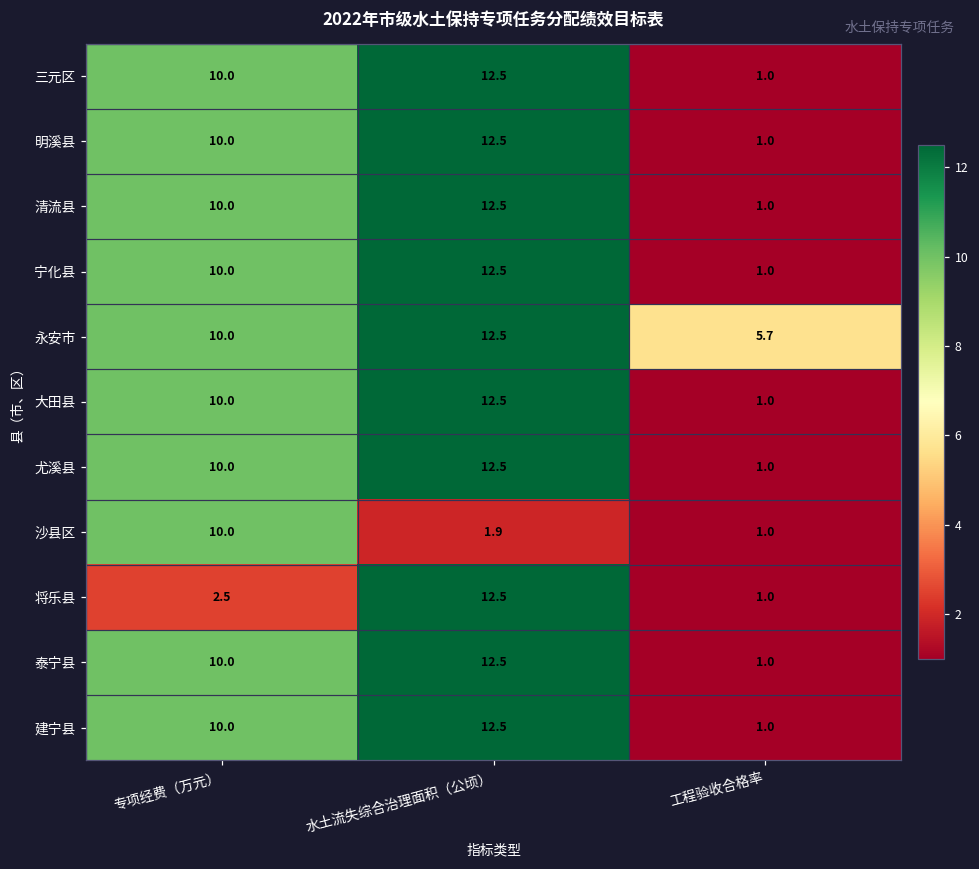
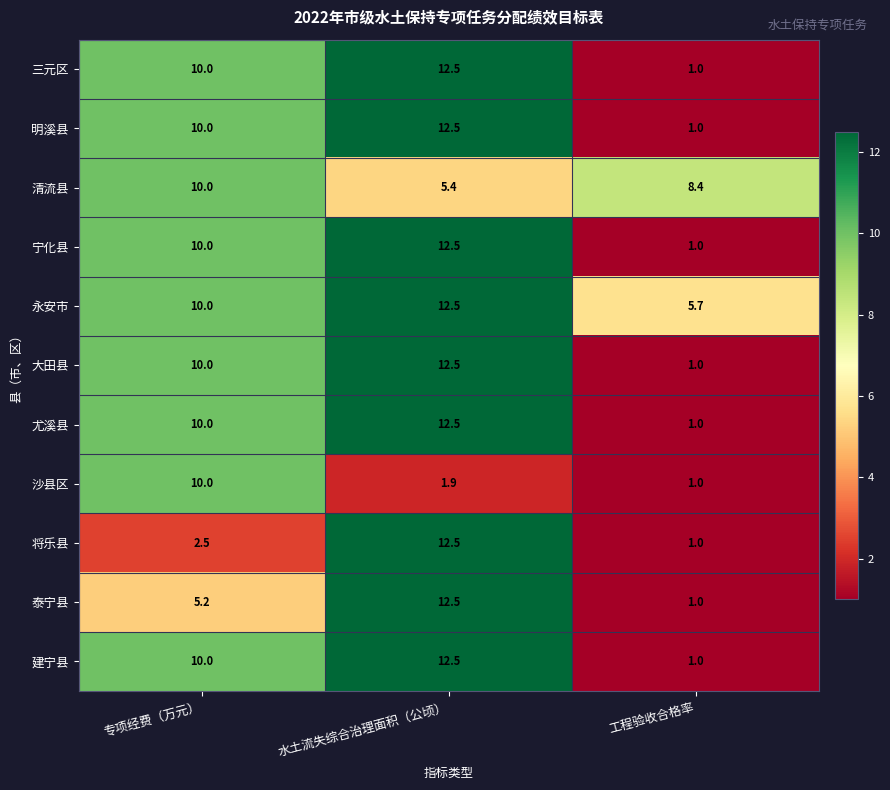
清流县, 水土流失综合治理面积（公顷）: 12.5 -> 5.4
清流县, 工程验收合格率: 1.0 -> 8.4
泰宁县, 专项经费（万元）: 10.0 -> 5.2
